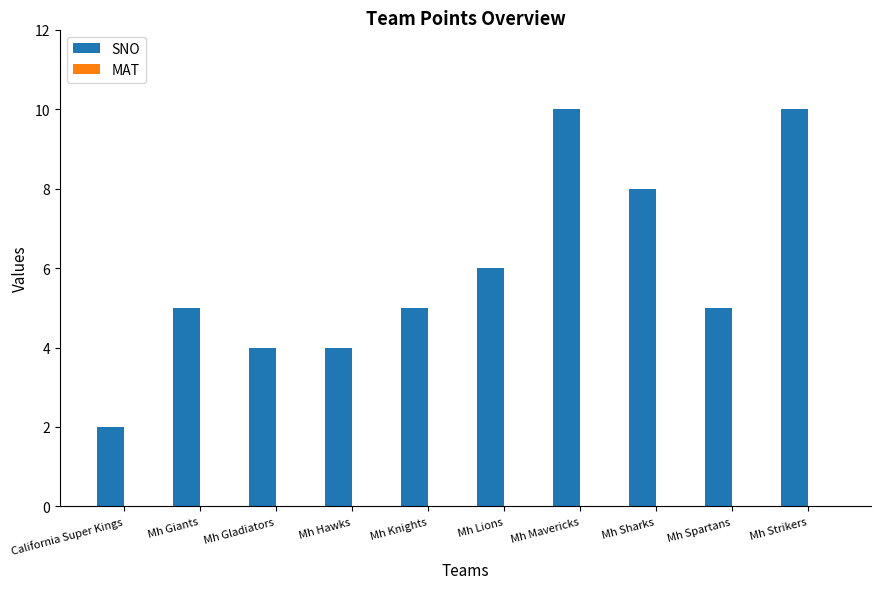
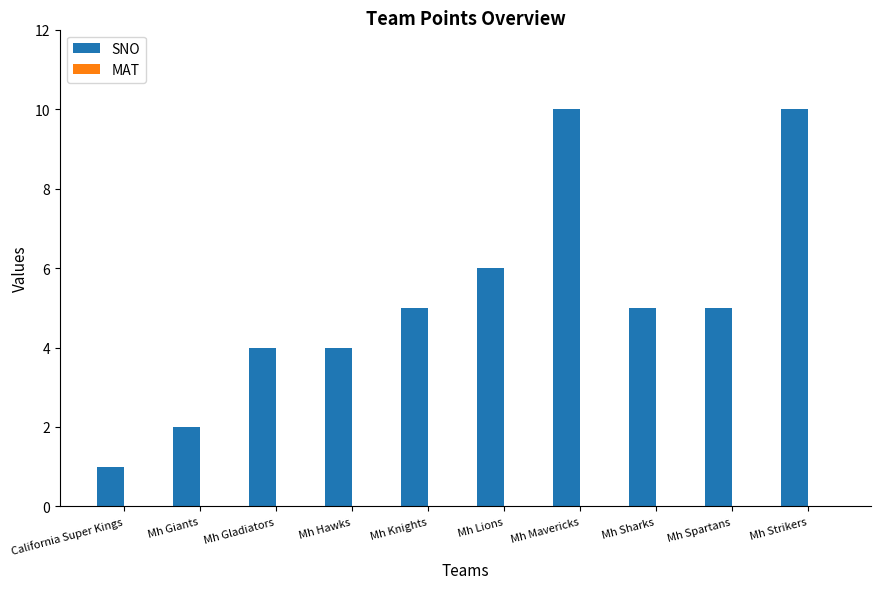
SNO, California Super Kings: 2 -> 1
SNO, Mh Giants: 5 -> 2
SNO, Mh Sharks: 8 -> 5
